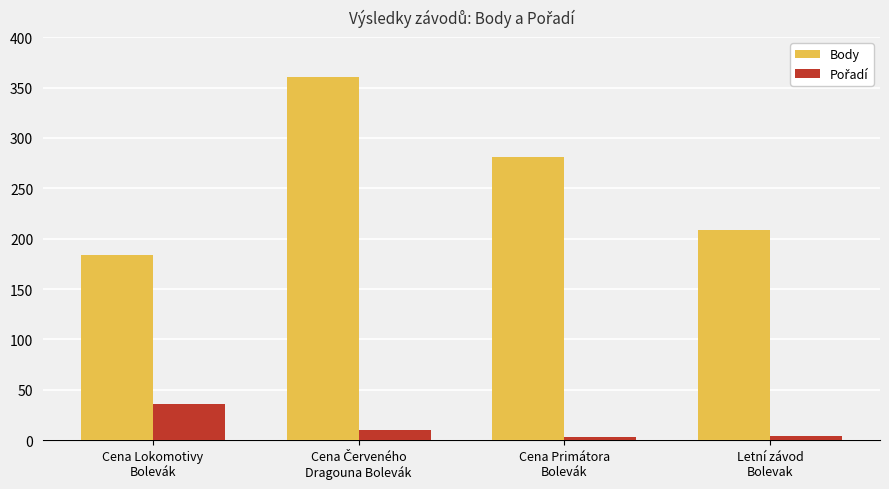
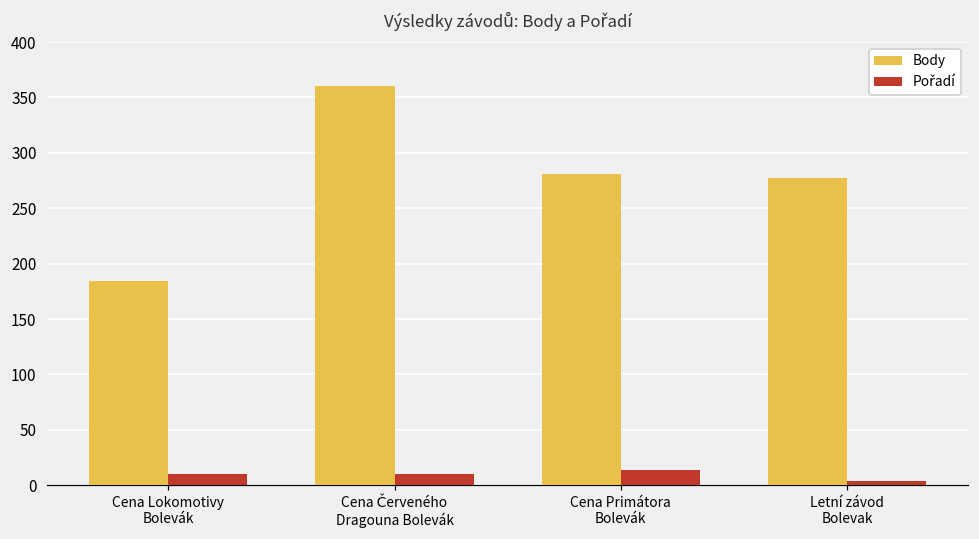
Pořadí, Cena Lokomotivy Bolevák: 36 -> 10
Pořadí, Cena Primátora Bolevák: 3 -> 14
Body, Letní závod Bolevak: 209 -> 277
